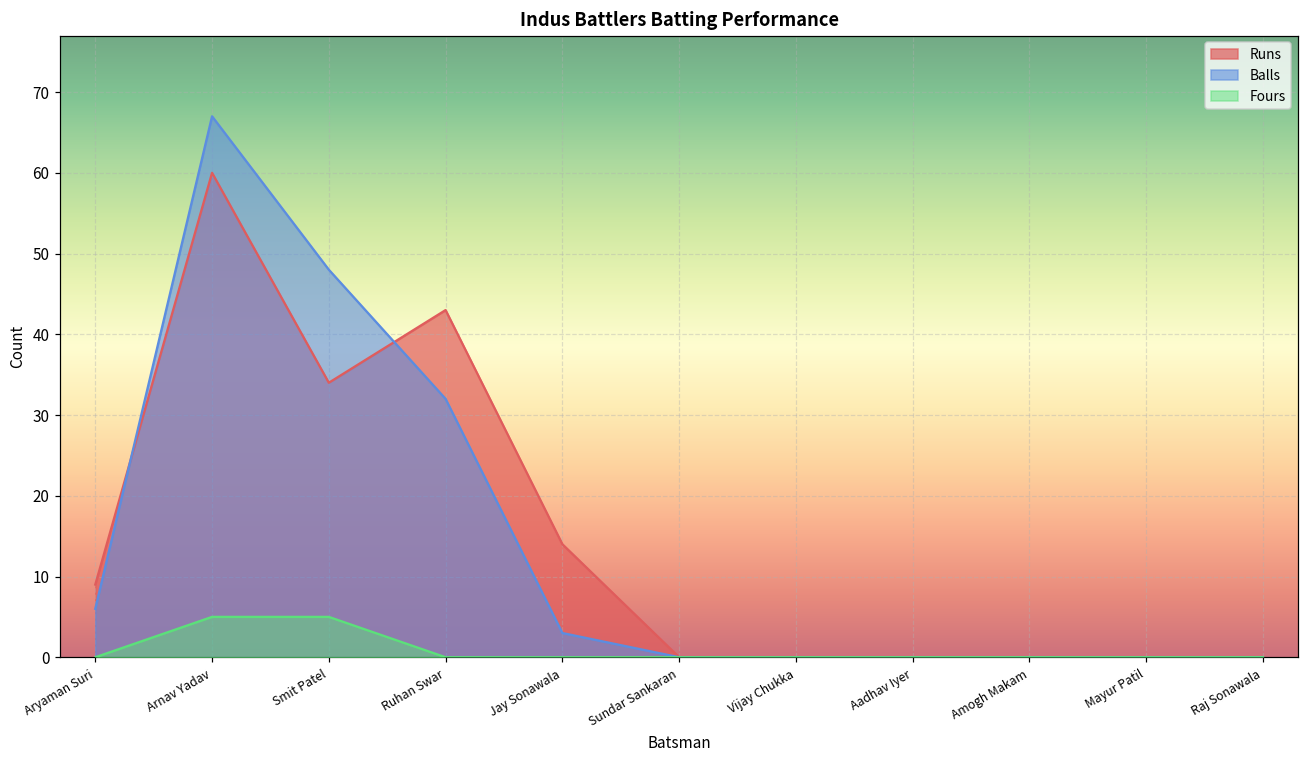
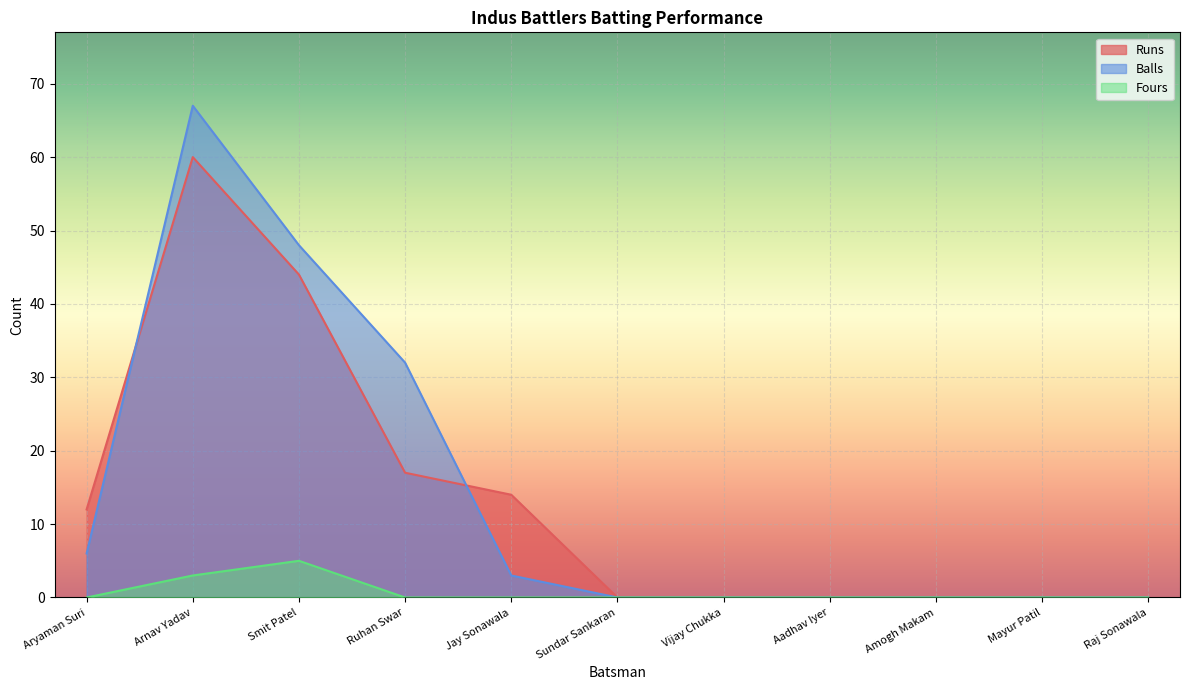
Runs, Aryaman Suri: 9 -> 12
Fours, Arnav Yadav: 5 -> 3
Runs, Smit Patel: 34 -> 44
Runs, Ruhan Swar: 43 -> 17
